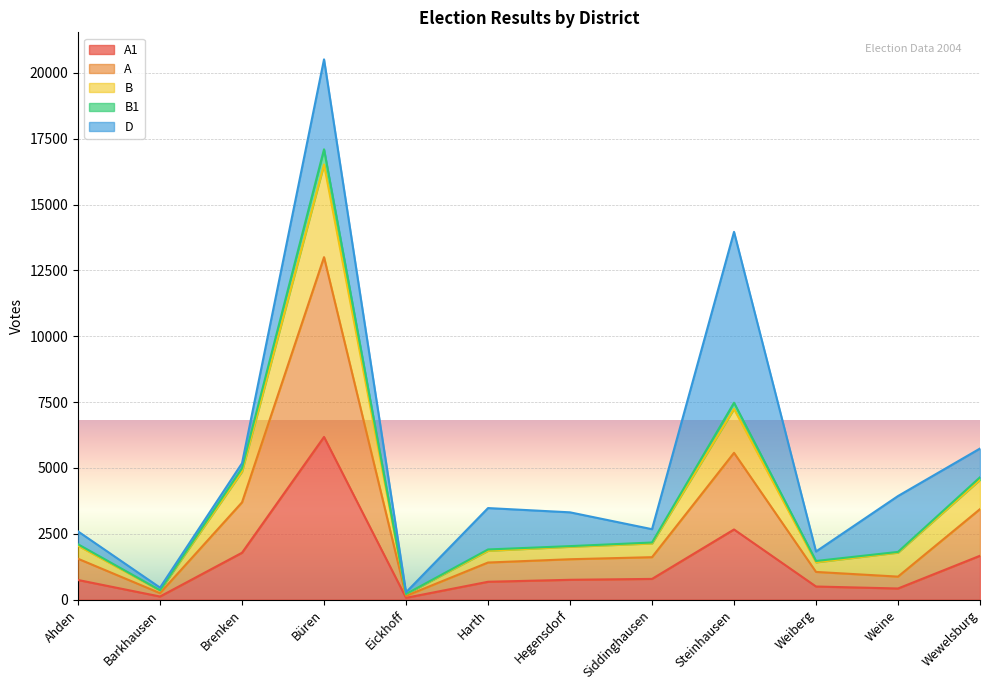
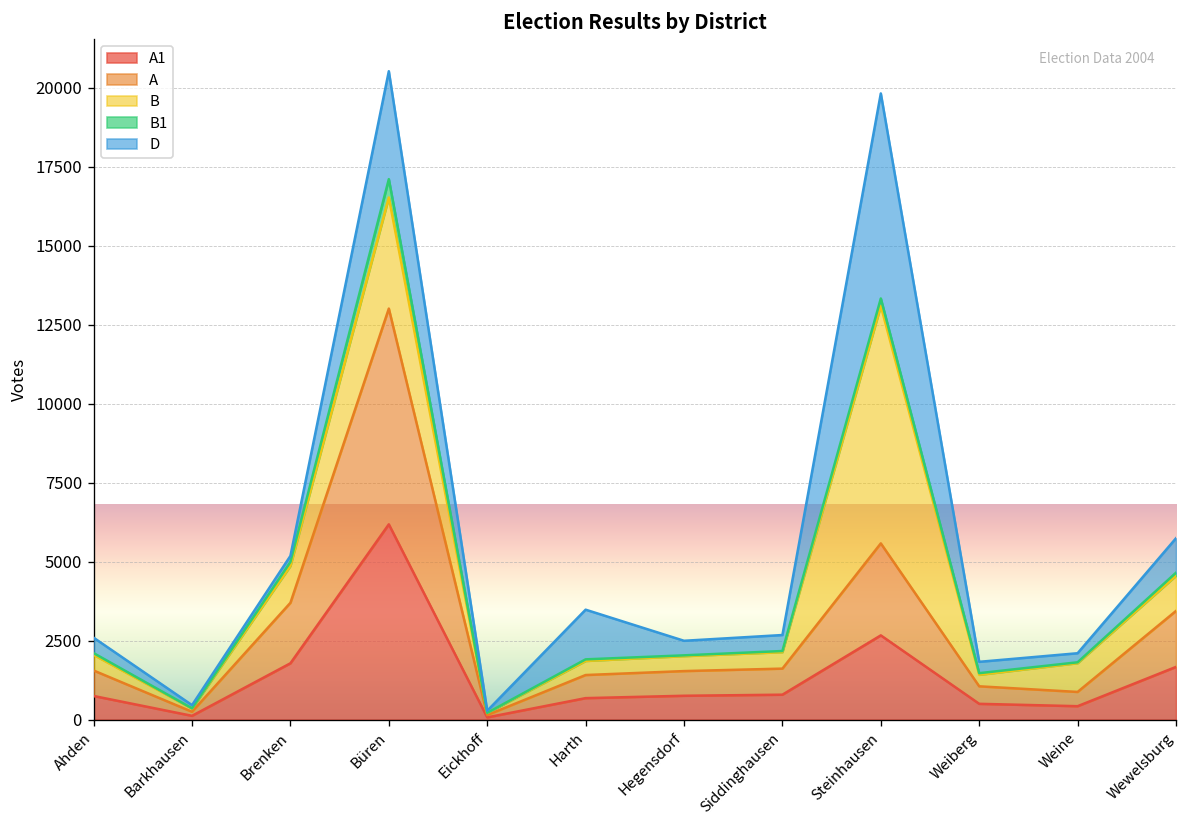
D, Hegensdorf: 1300 -> 500
B, Steinhausen: 1700 -> 7500
D, Weine: 2100 -> 300
